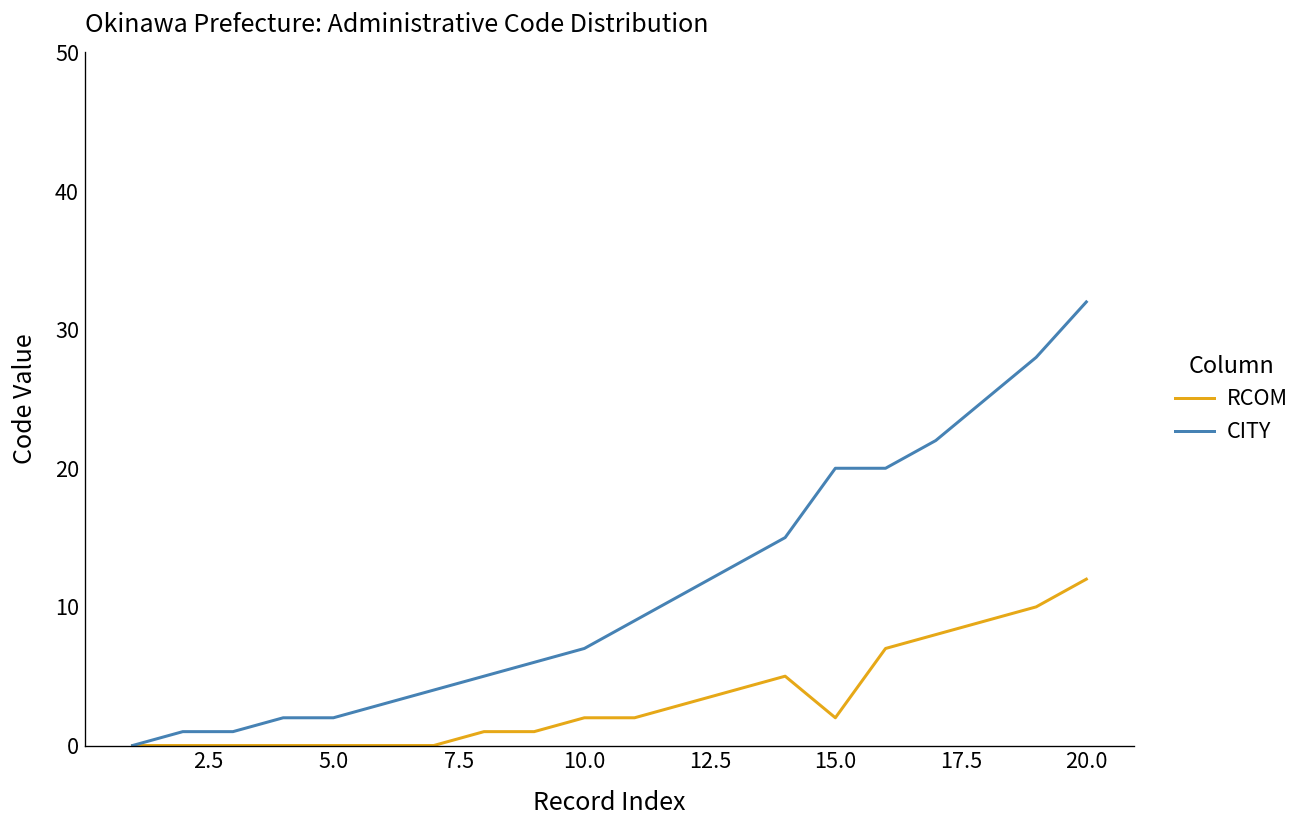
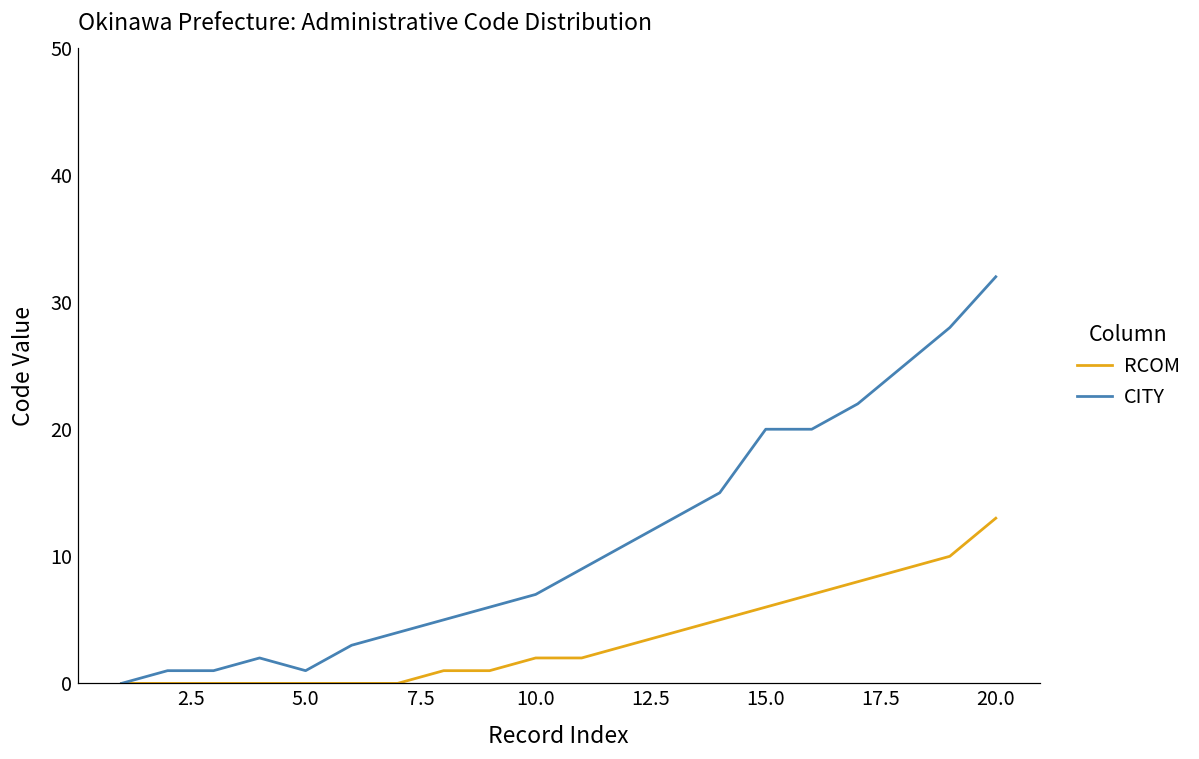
CITY, 5.0: 2 -> 1
RCOM, 15.0: 2 -> 6
RCOM, 20.0: 12 -> 13
